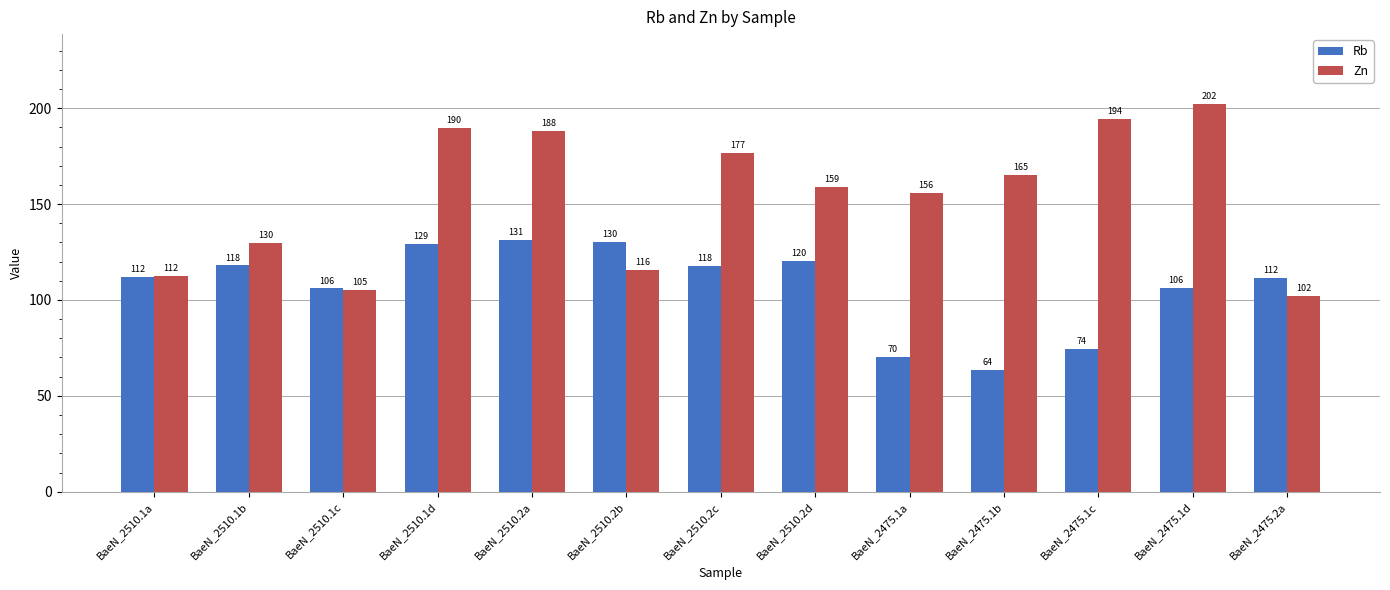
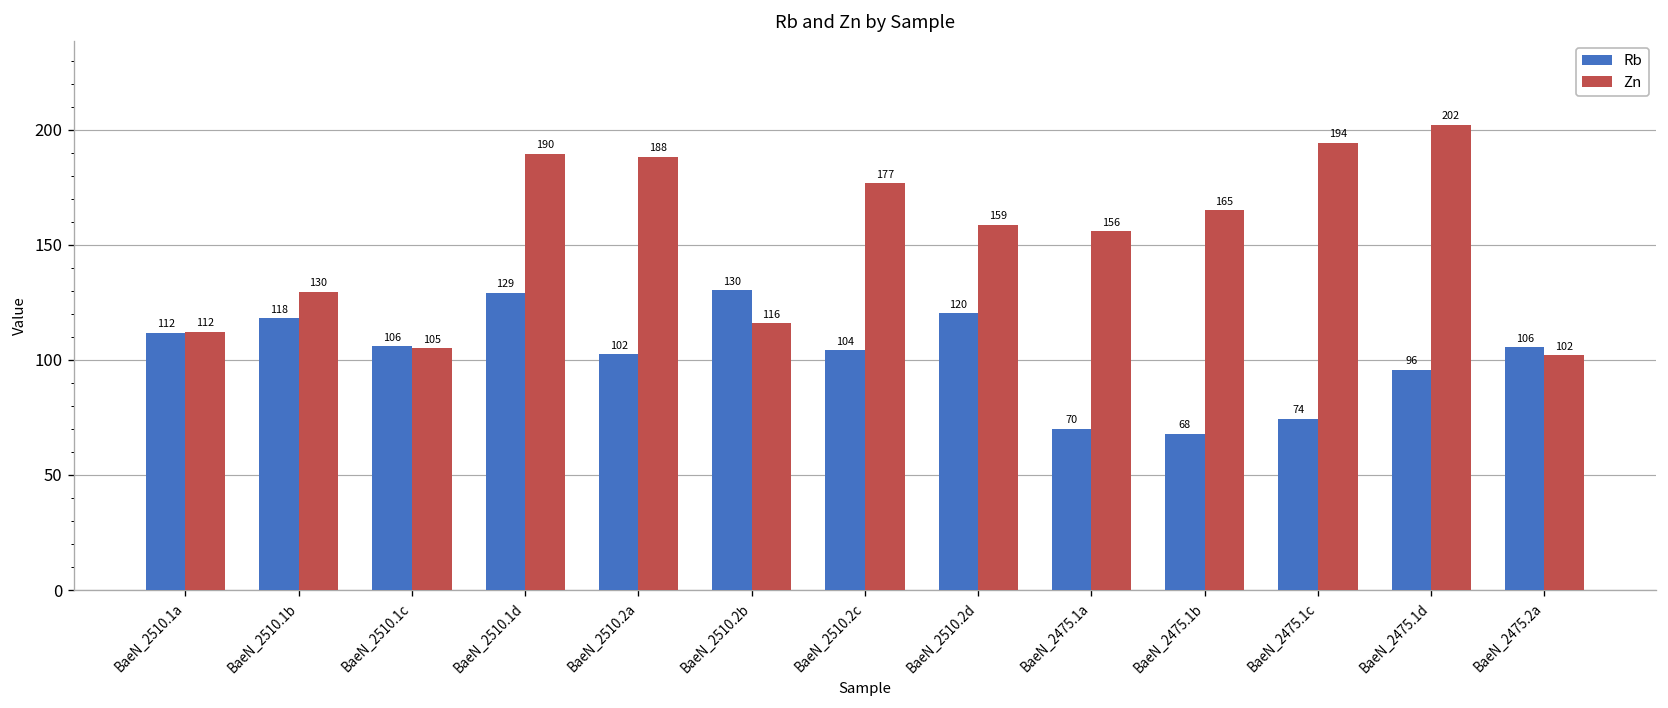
Rb, BaeN_2510.2a: 131 -> 102
Rb, BaeN_2510.2c: 118 -> 104
Rb, BaeN_2475.1b: 64 -> 68
Rb, BaeN_2475.1d: 106 -> 96
Rb, BaeN_2475.2a: 112 -> 106
